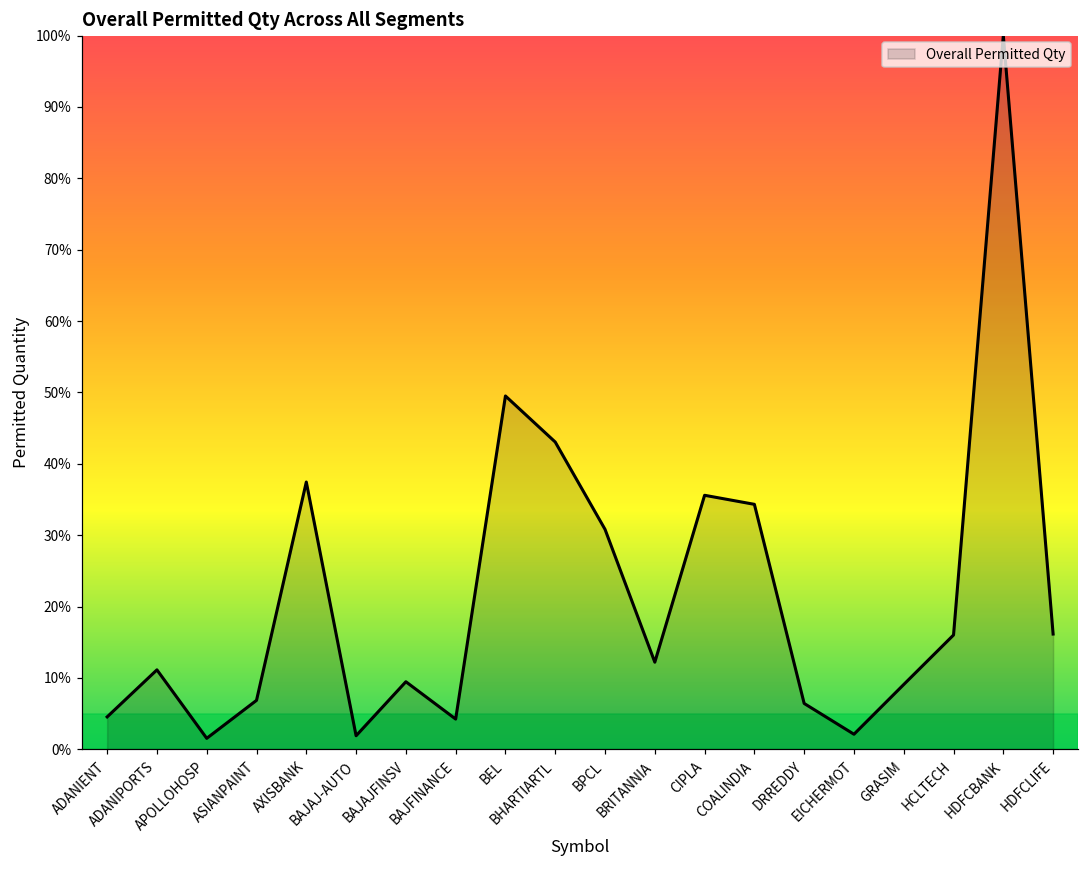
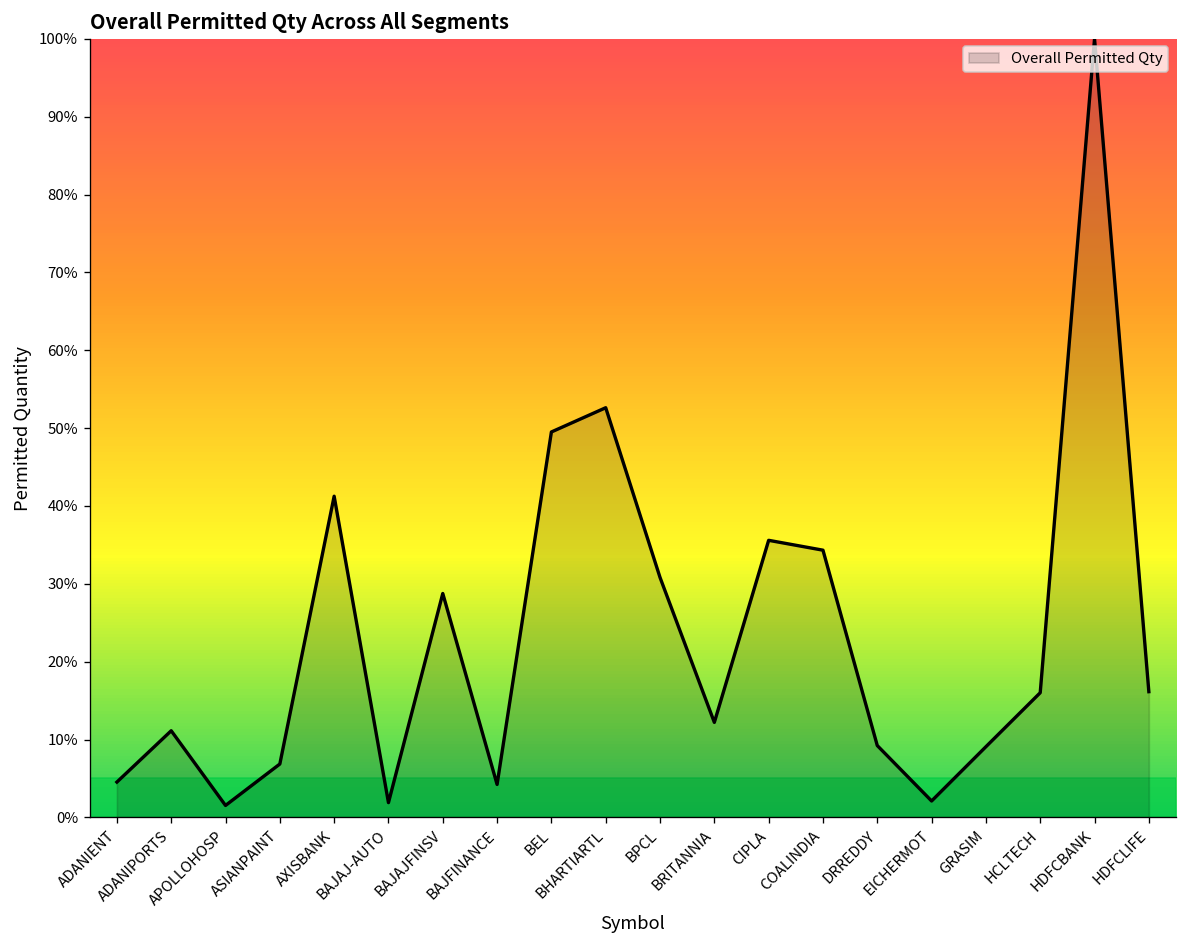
AXISBANK: 37% -> 41%
BAJAJFINSV: 9% -> 29%
BHARTIARTL: 43% -> 53%
DRREDDY: 6% -> 9%
